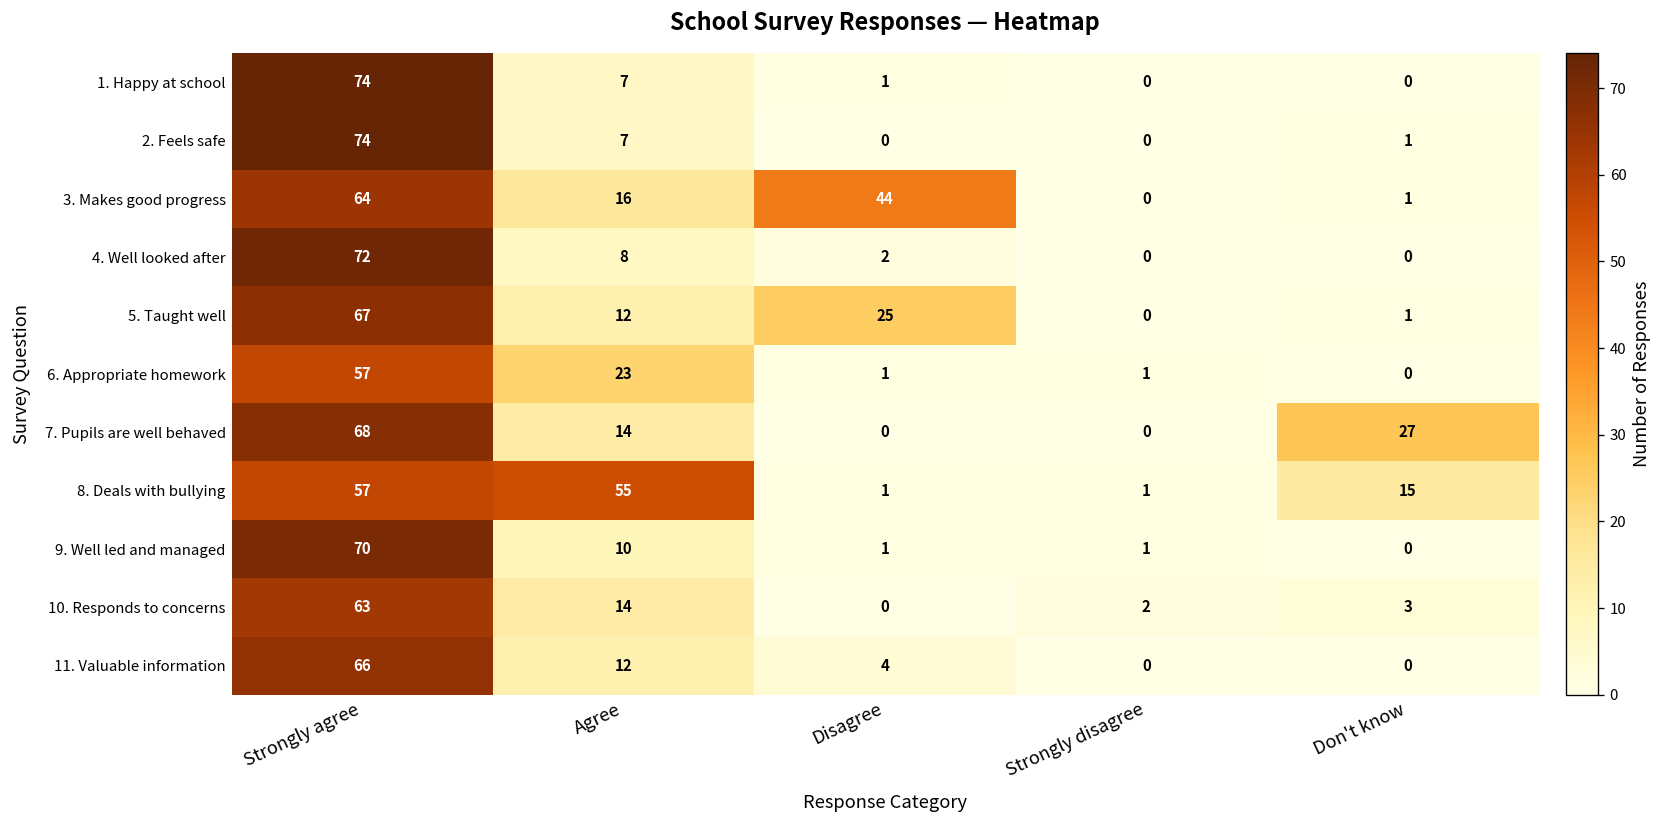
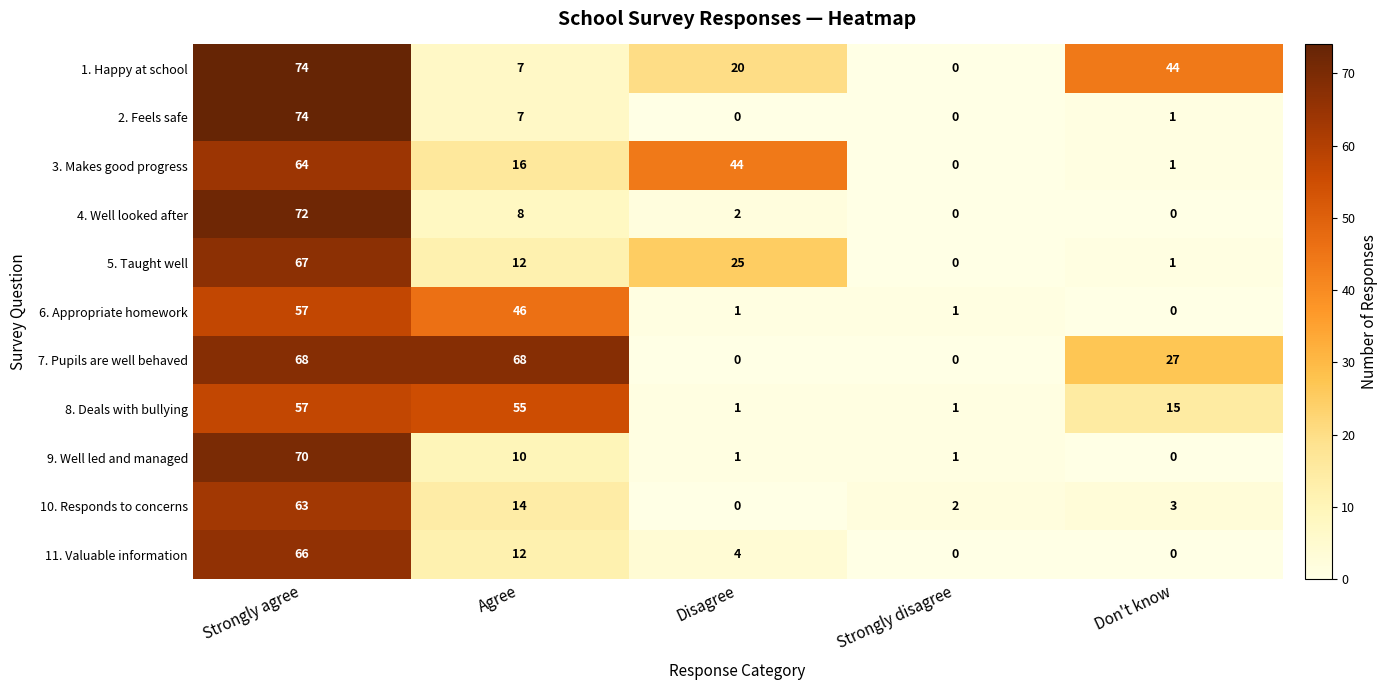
1. Happy at school, Disagree: 1 -> 20
1. Happy at school, Don't know: 0 -> 44
6. Appropriate homework, Agree: 23 -> 46
7. Pupils are well behaved, Agree: 14 -> 68
